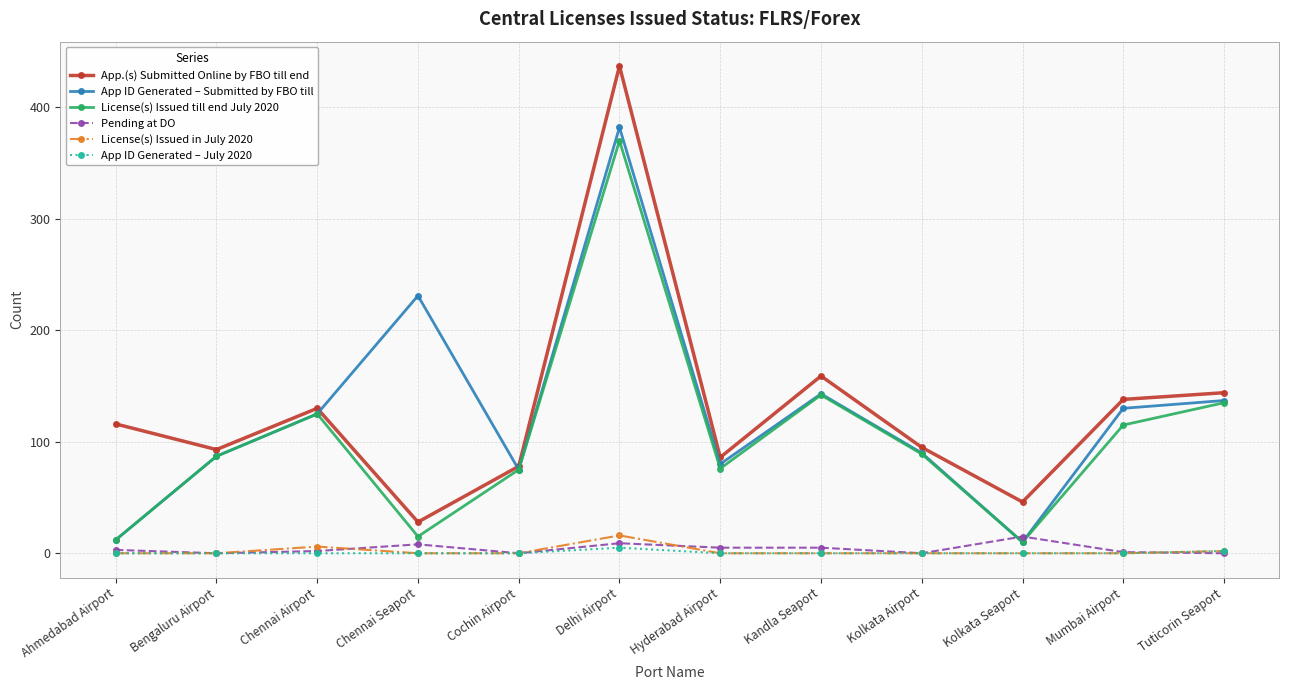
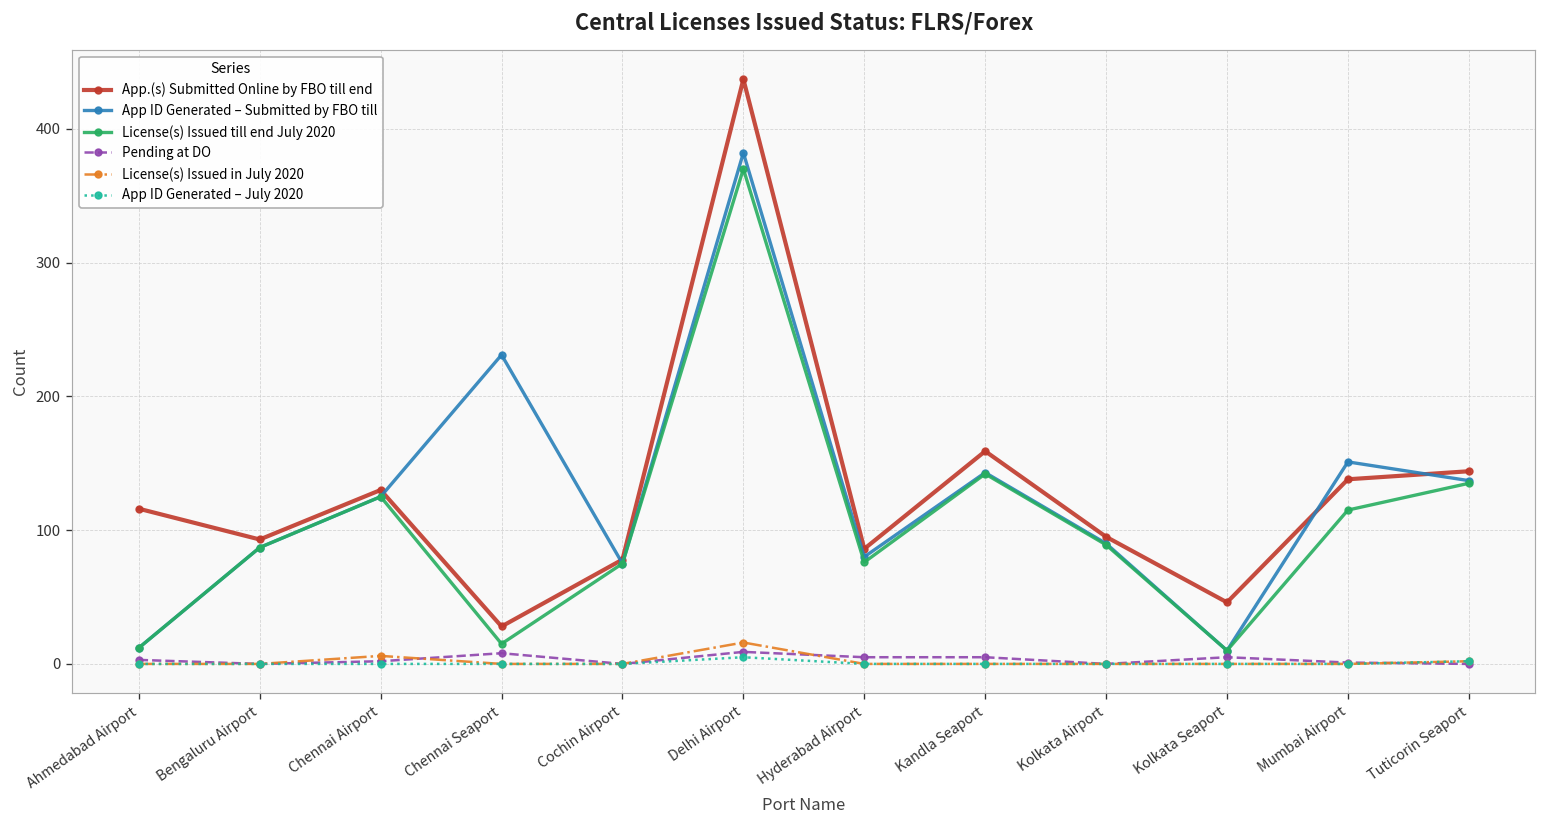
Pending at DO, Kolkata Seaport: 15 -> 5
App ID Generated – Submitted by FBO till, Mumbai Airport: 130 -> 151
